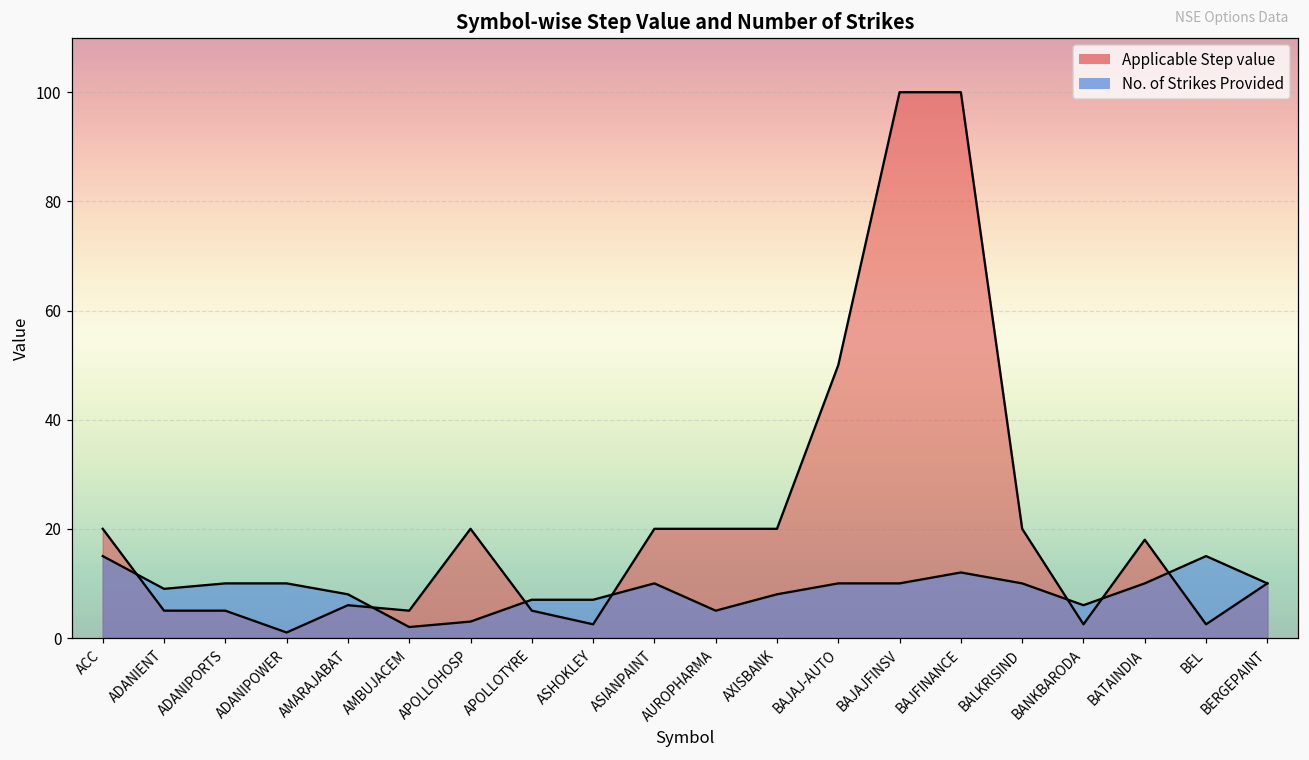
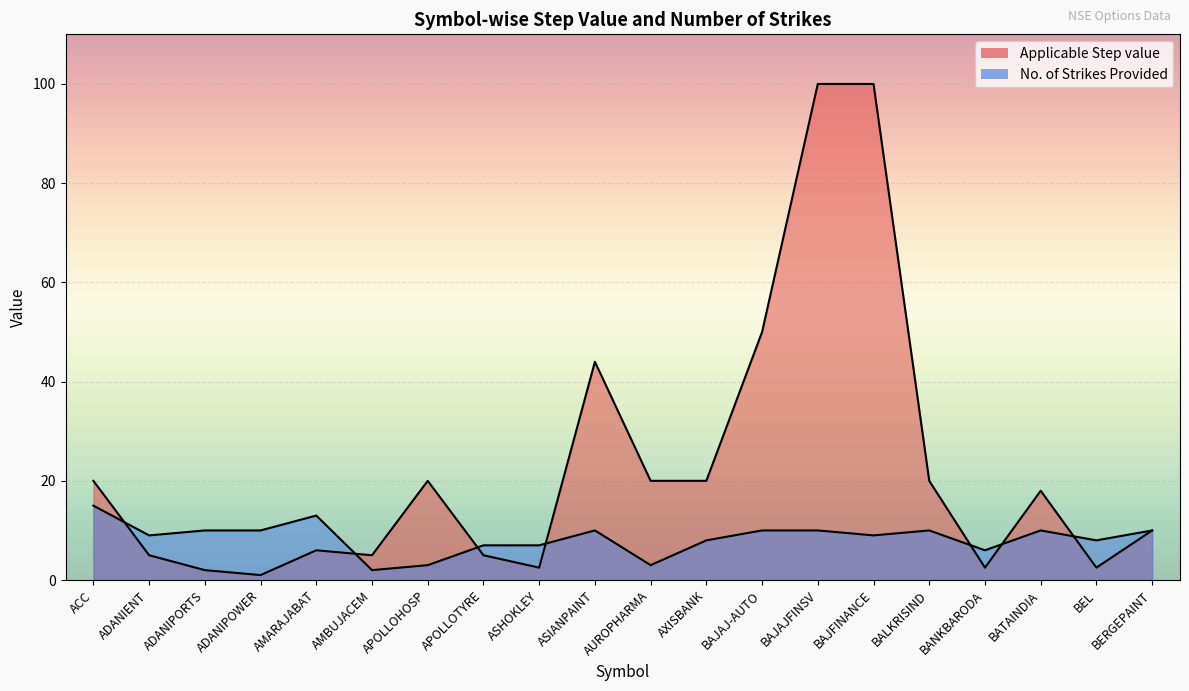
Applicable Step value, ADANIPORTS: 5 -> 2
No. of Strikes Provided, AMARAJABAT: 8 -> 13
Applicable Step value, ASIANPAINT: 20 -> 44
No. of Strikes Provided, AUROPHARMA: 5 -> 3
No. of Strikes Provided, BAJFINANCE: 12 -> 9
No. of Strikes Provided, BEL: 15 -> 8
